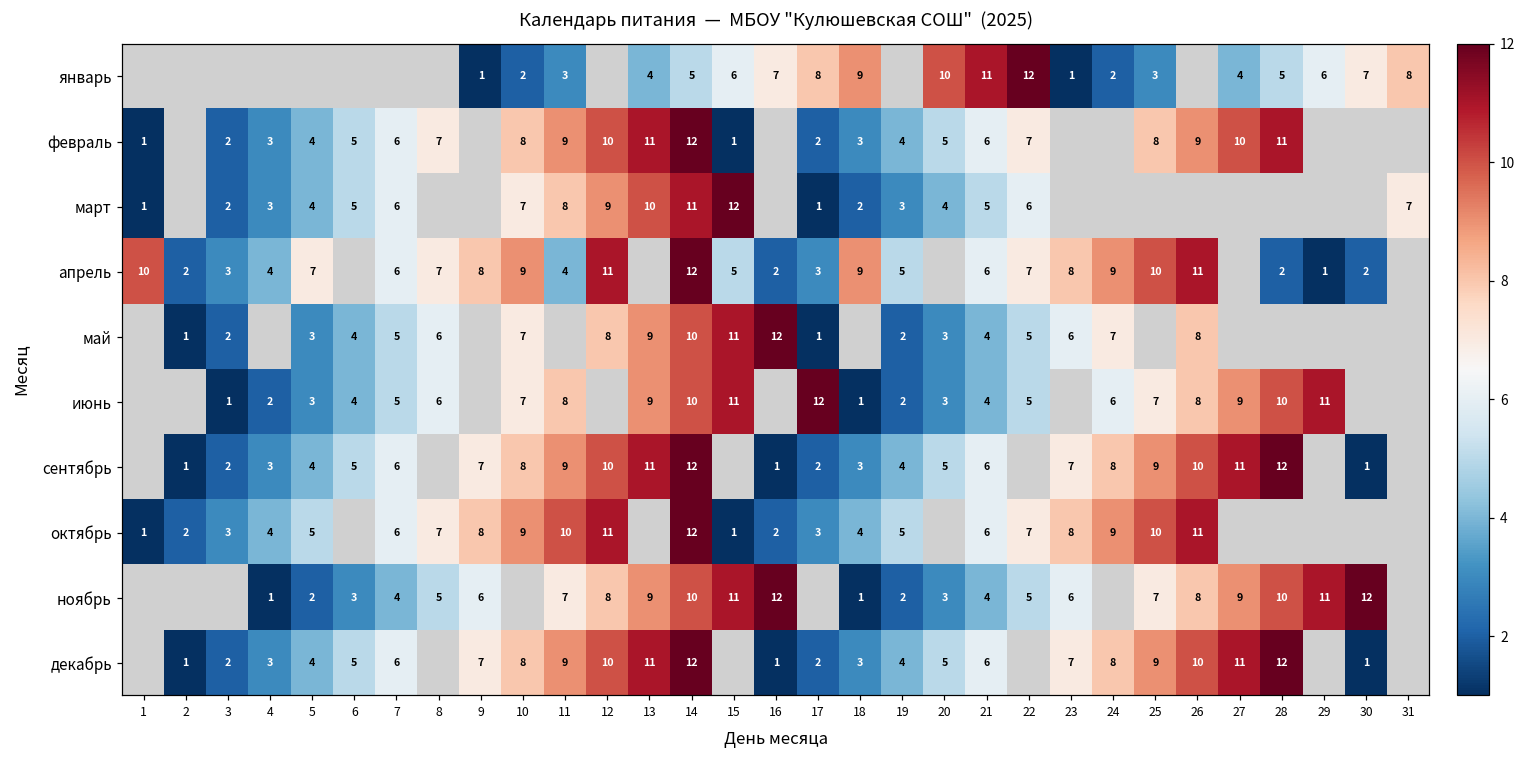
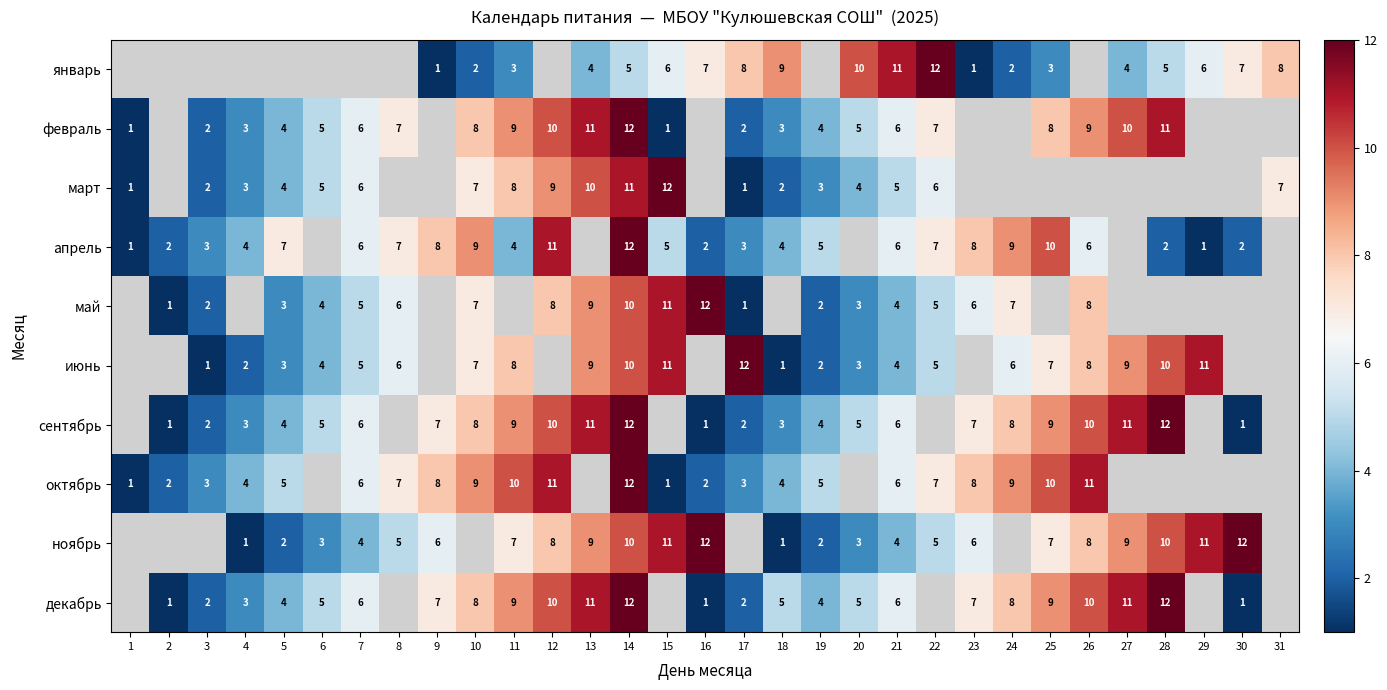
апрель, 1: 10 -> 1
апрель, 18: 9 -> 4
апрель, 26: 11 -> 6
декабрь, 18: 3 -> 5
